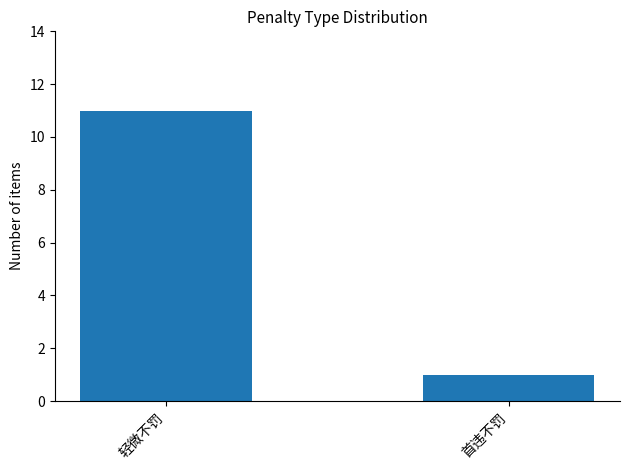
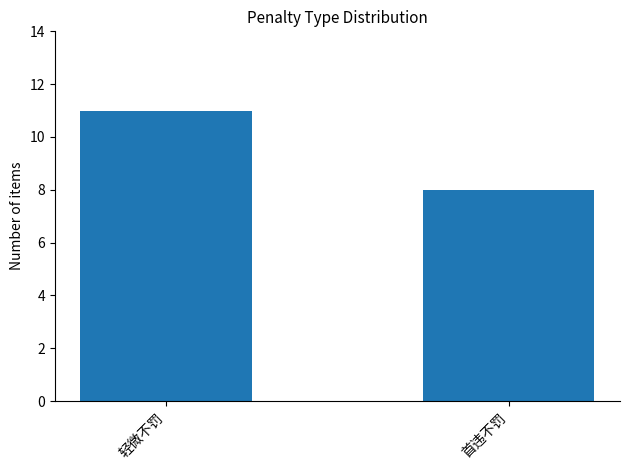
首违不罚: 1 -> 8
